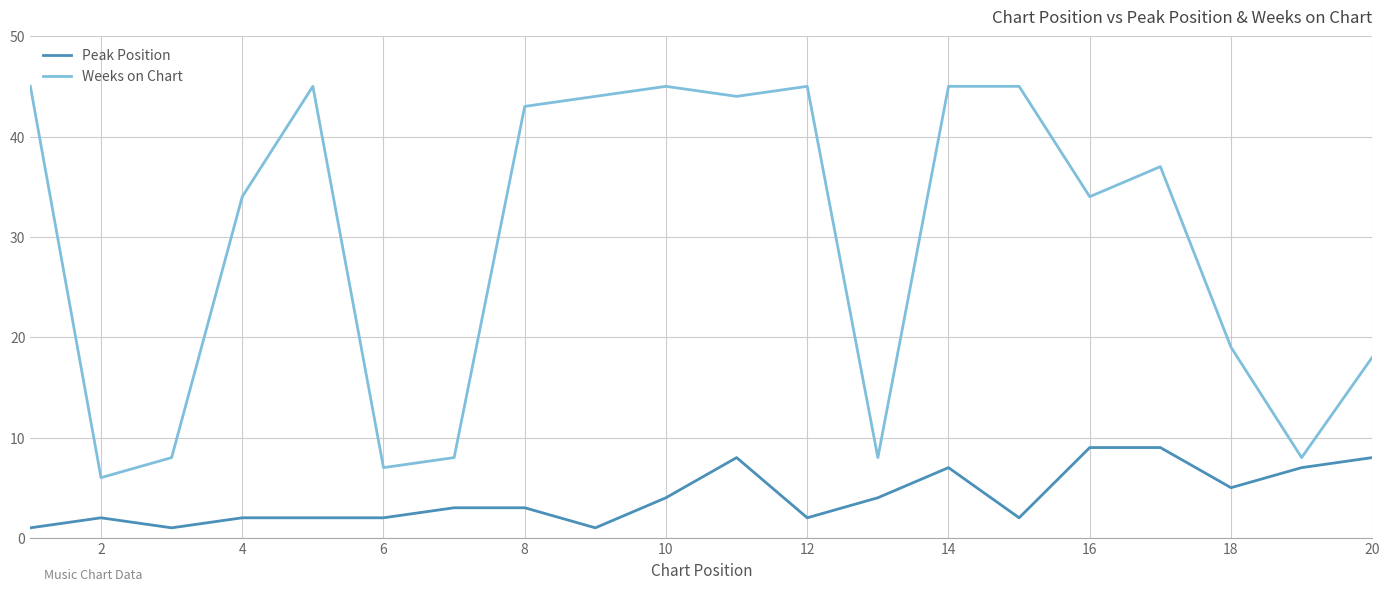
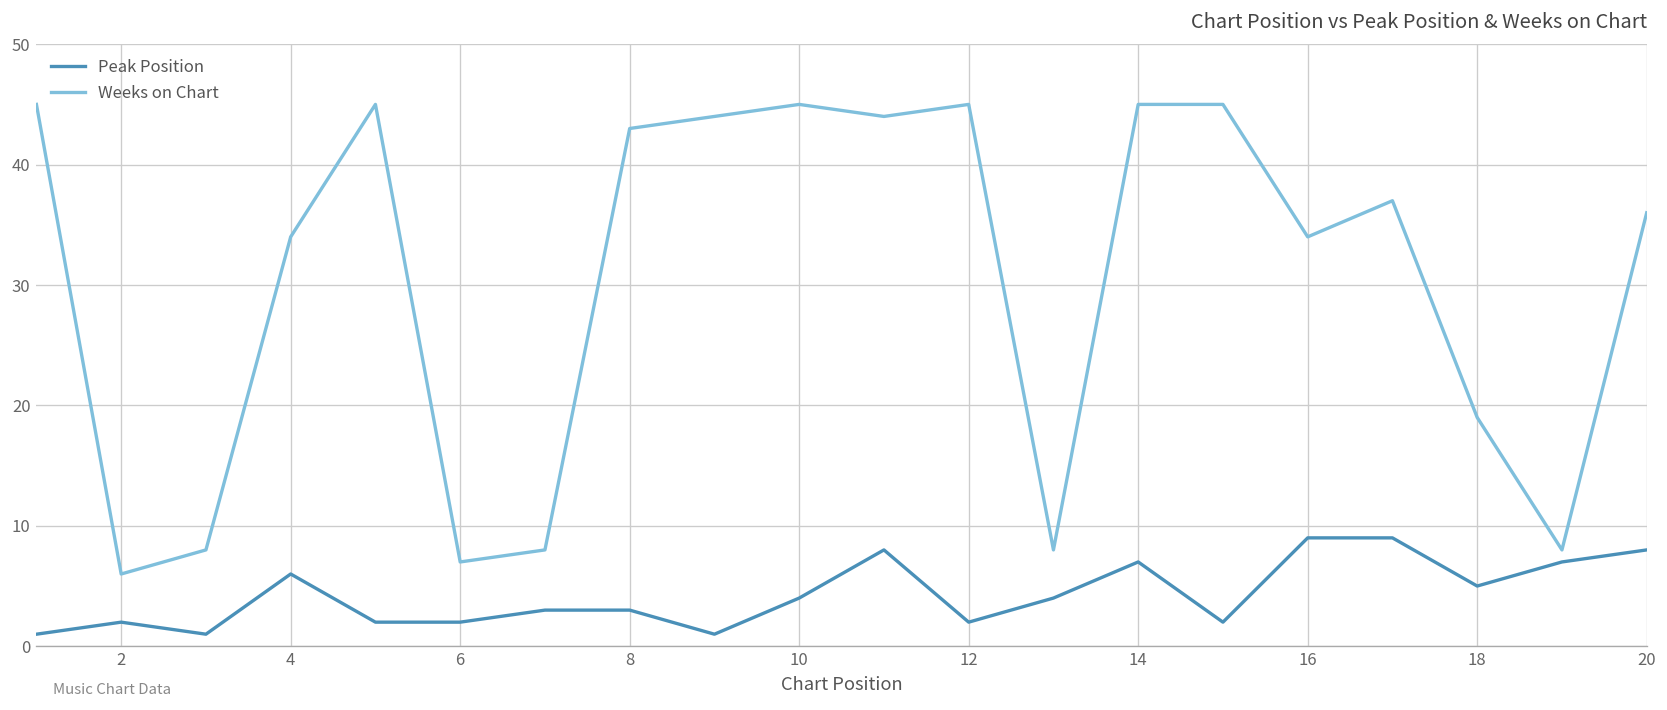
Peak Position, 4: 2 -> 6
Weeks on Chart, 20: 18 -> 36
